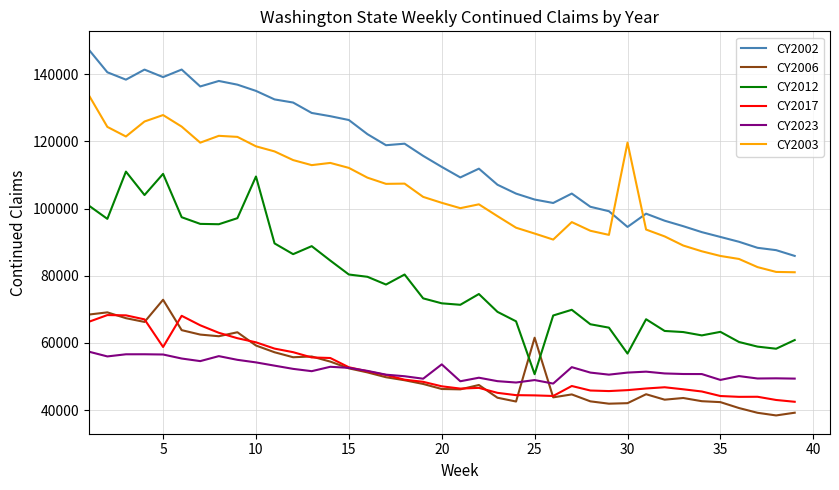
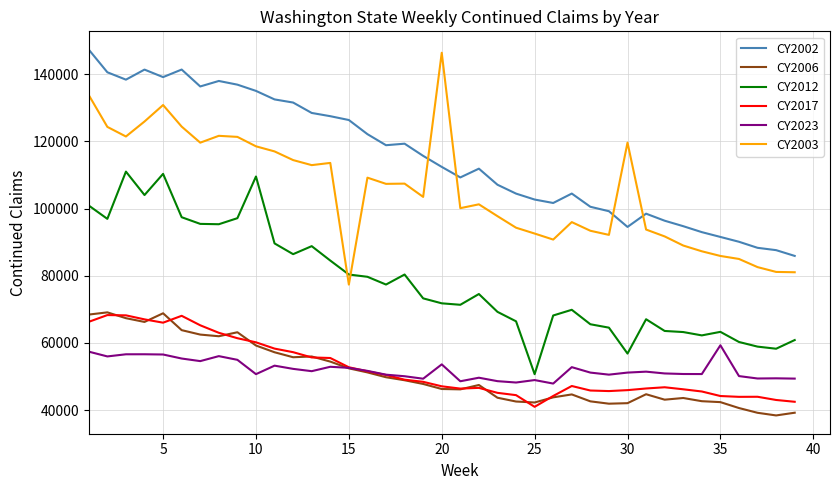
CY2006, 5: 73000 -> 69000
CY2017, 5: 59000 -> 66000
CY2003, 5: 128000 -> 131000
CY2023, 10: 54000 -> 51000
CY2003, 15: 112000 -> 77000
CY2003, 20: 102000 -> 146000
CY2006, 25: 62000 -> 42000
CY2017, 25: 44000 -> 41000
CY2023, 35: 49000 -> 59000
